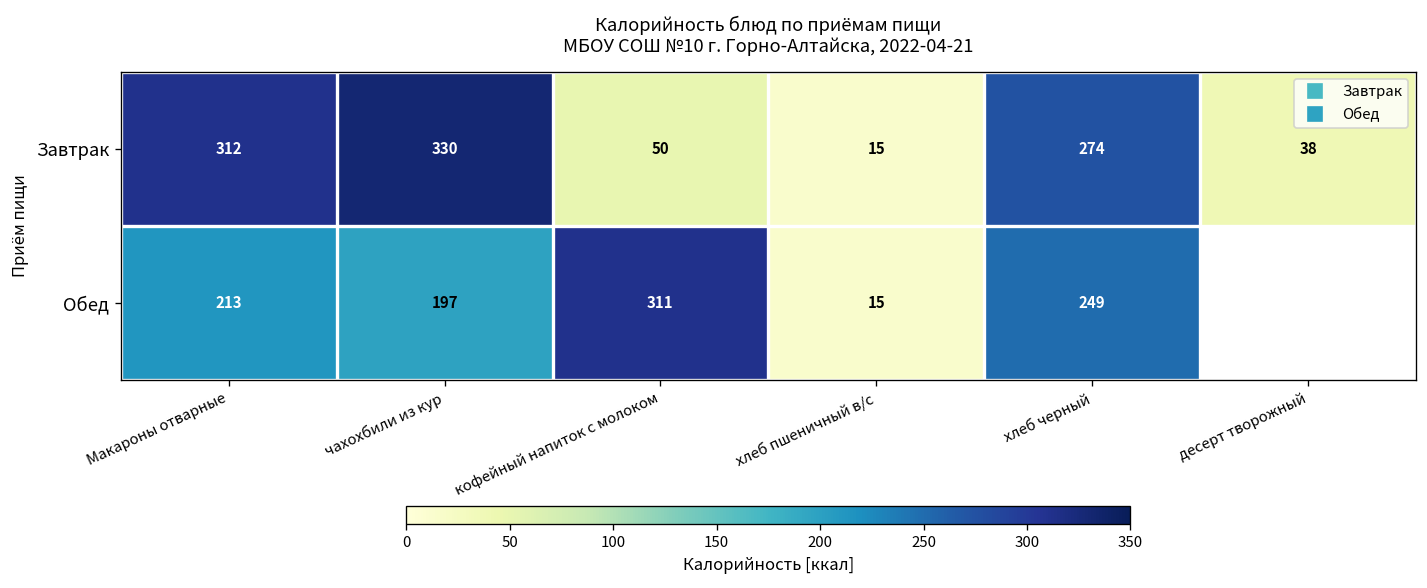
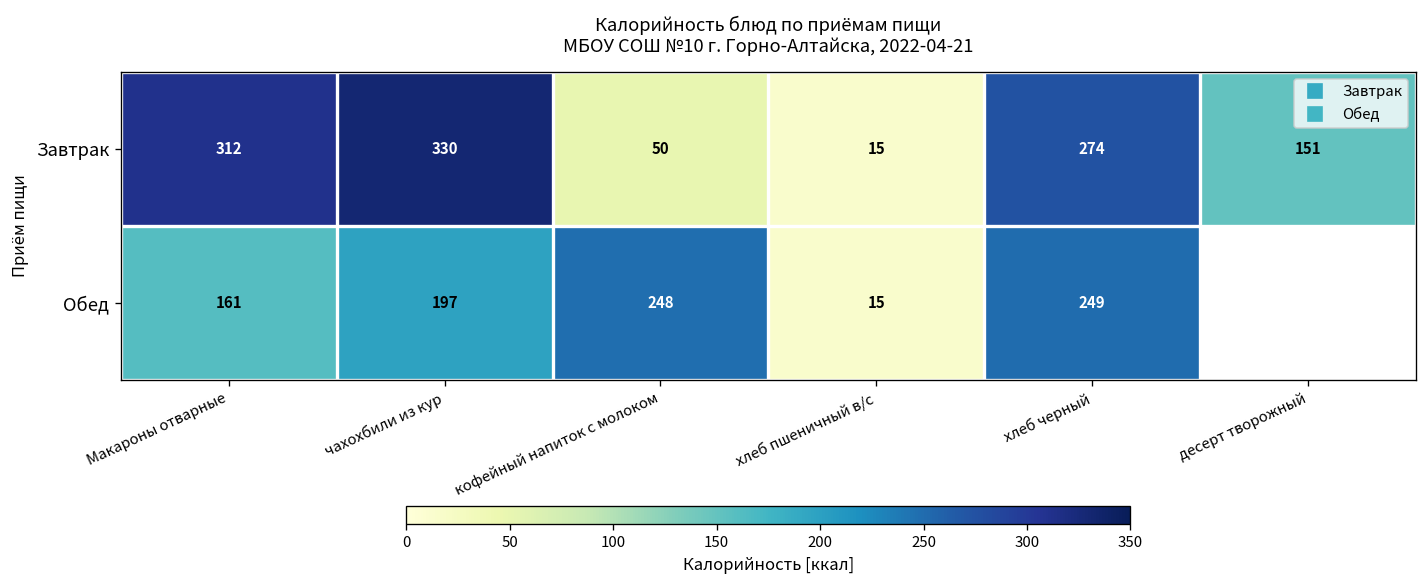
Завтрак, десерт творожный: 38 -> 151
Обед, Макароны отварные: 213 -> 161
Обед, кофейный напиток с молоком: 311 -> 248
